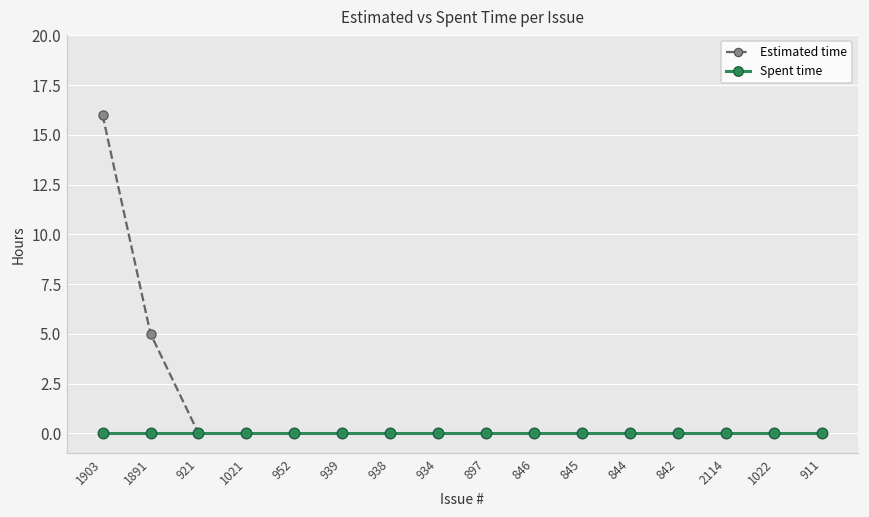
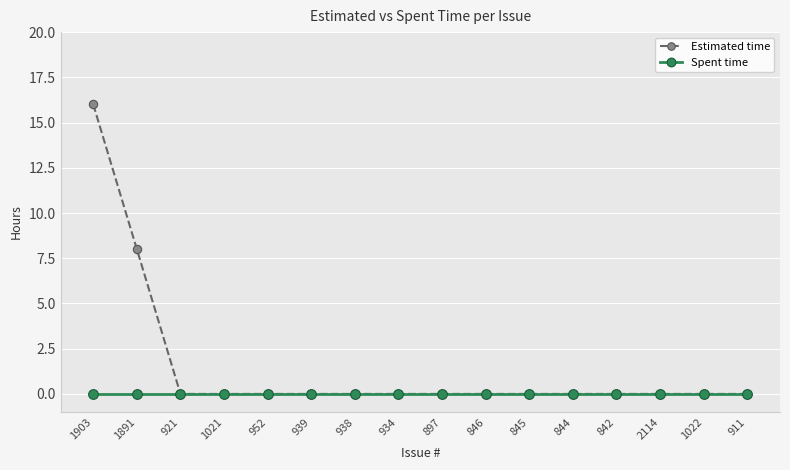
Estimated time, 1891: 5 -> 8
